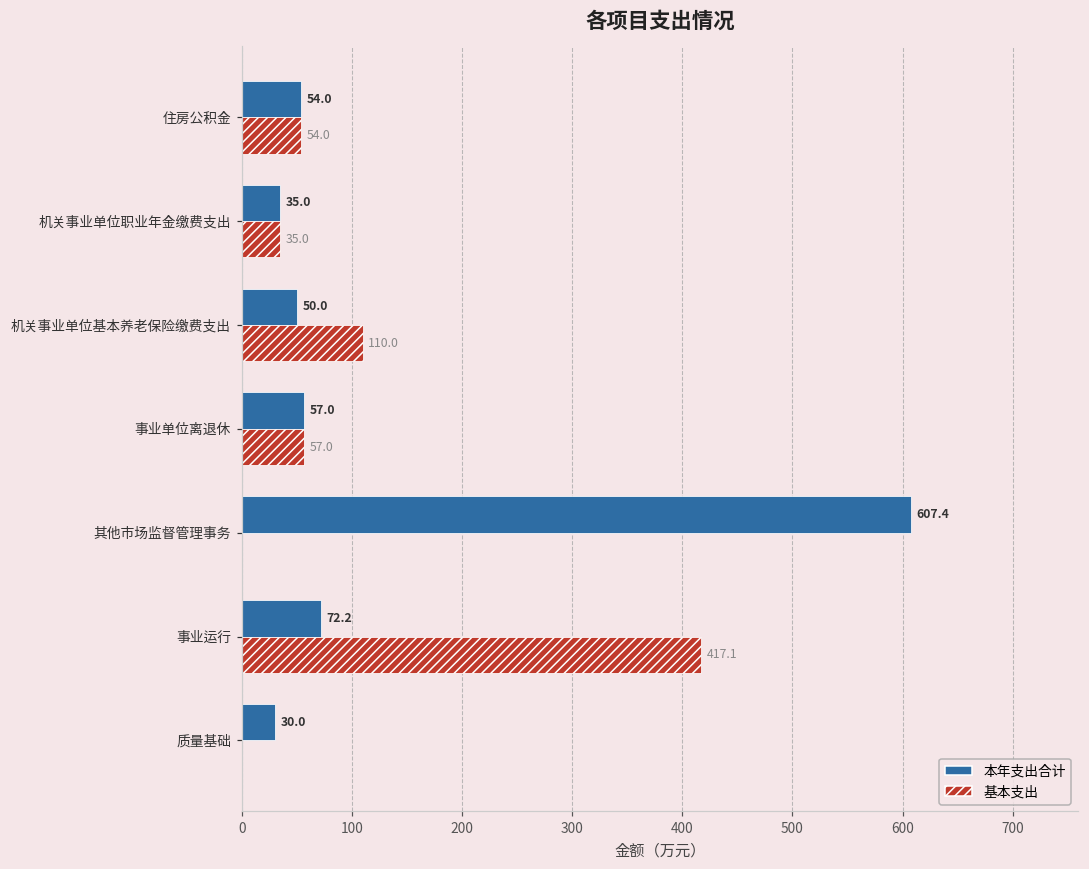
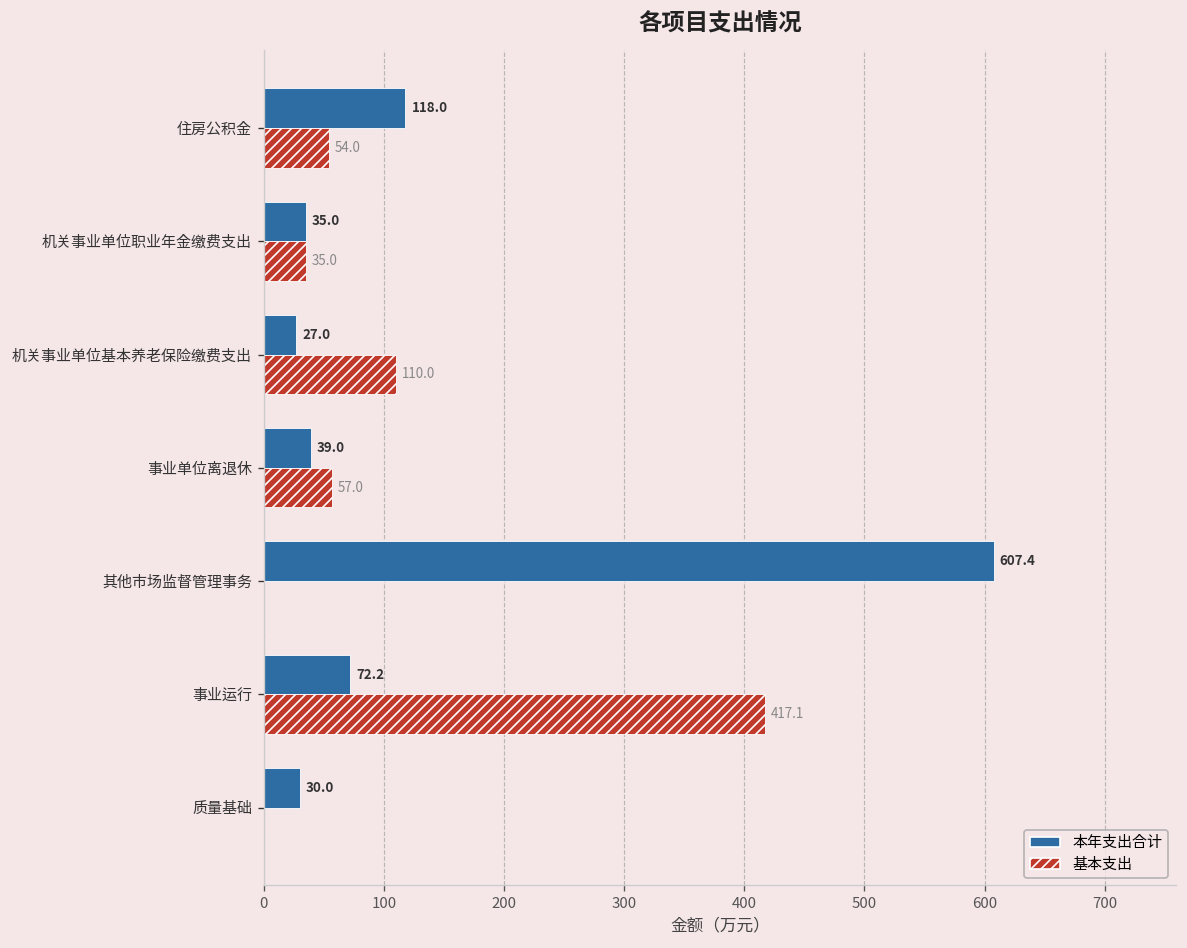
本年支出合计, 住房公积金: 54.0 -> 118.0
本年支出合计, 机关事业单位基本养老保险缴费支出: 50.0 -> 27.0
本年支出合计, 事业单位离退休: 57.0 -> 39.0
